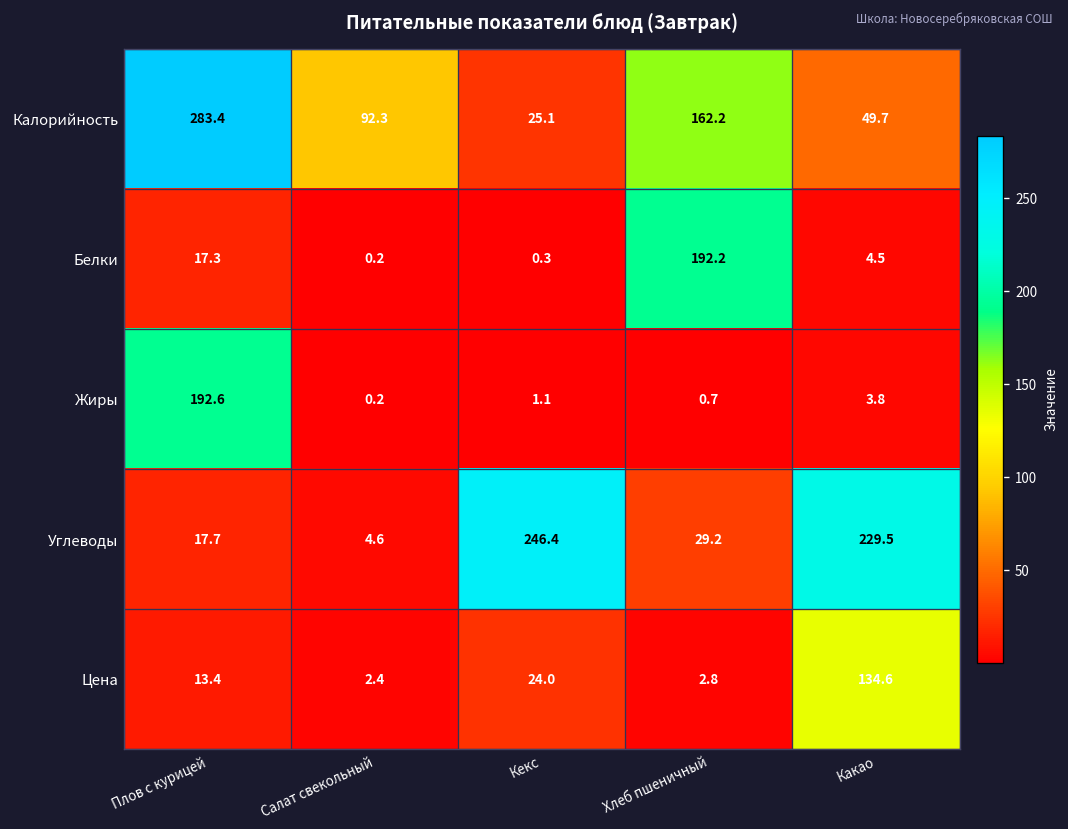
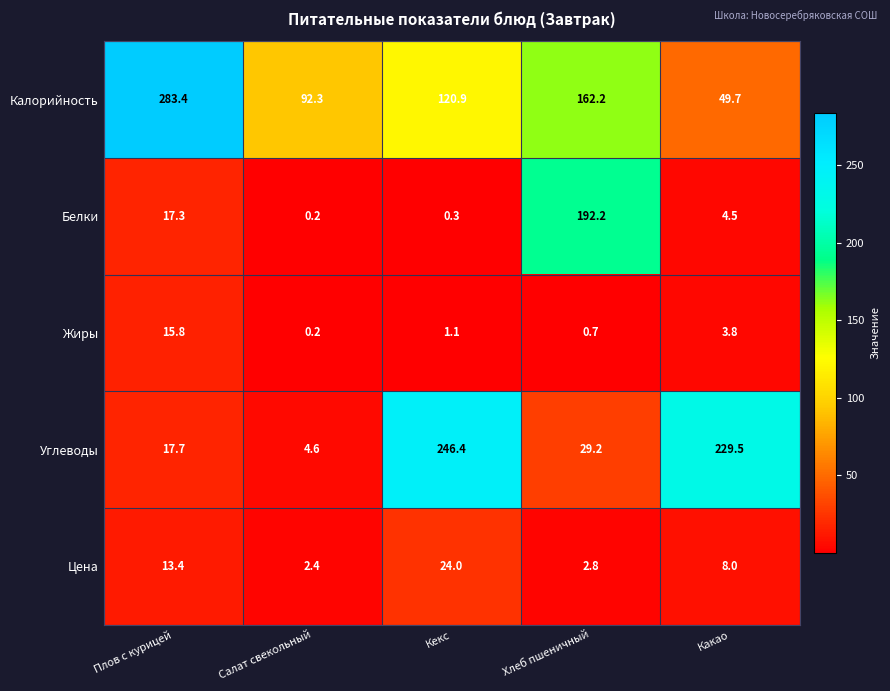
Калорийность, Кекс: 25.1 -> 120.9
Жиры, Плов с курицей: 192.6 -> 15.8
Цена, Какао: 134.6 -> 8.0
